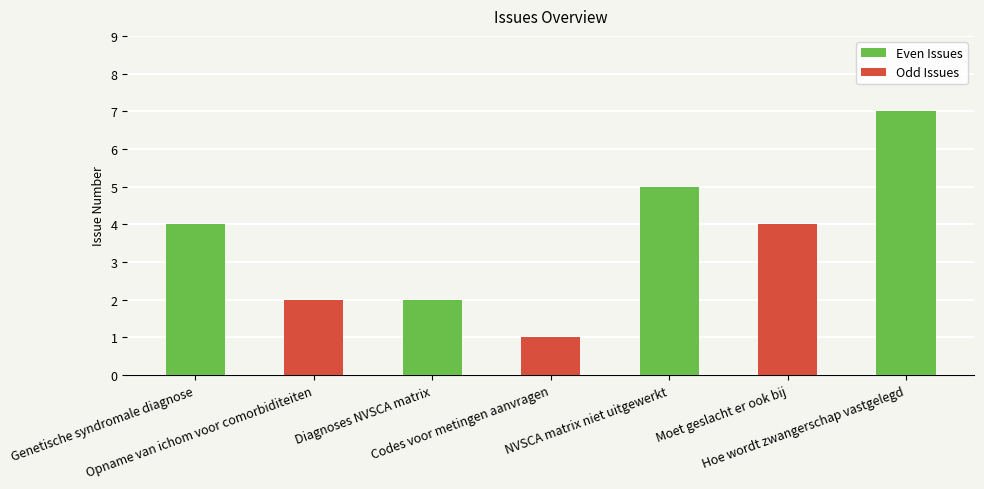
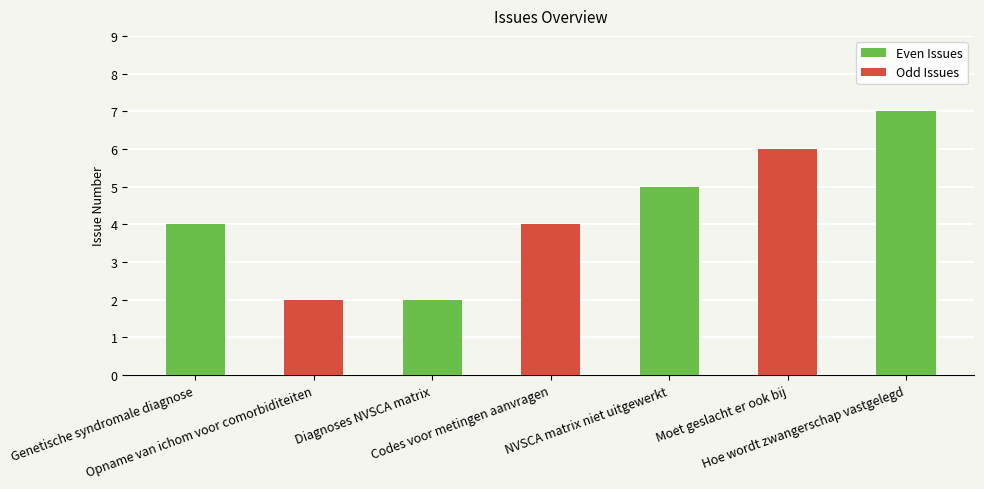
Codes voor metingen aanvragen: 1 -> 4
Moet geslacht er ook bij: 4 -> 6
